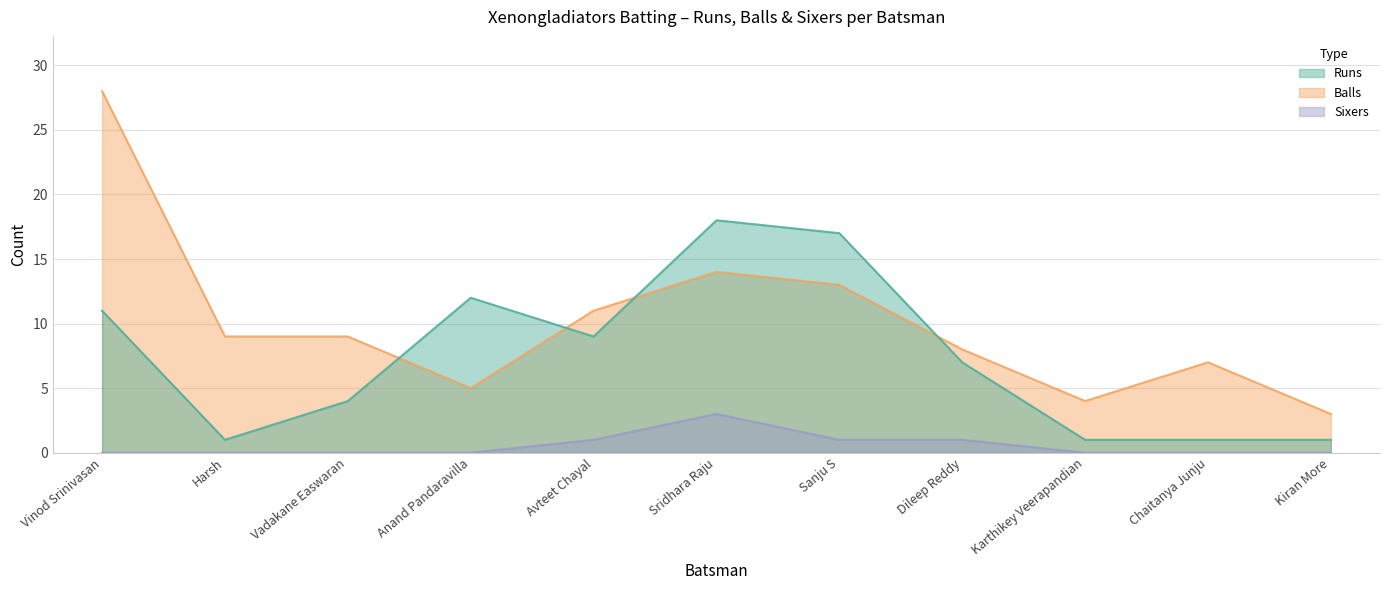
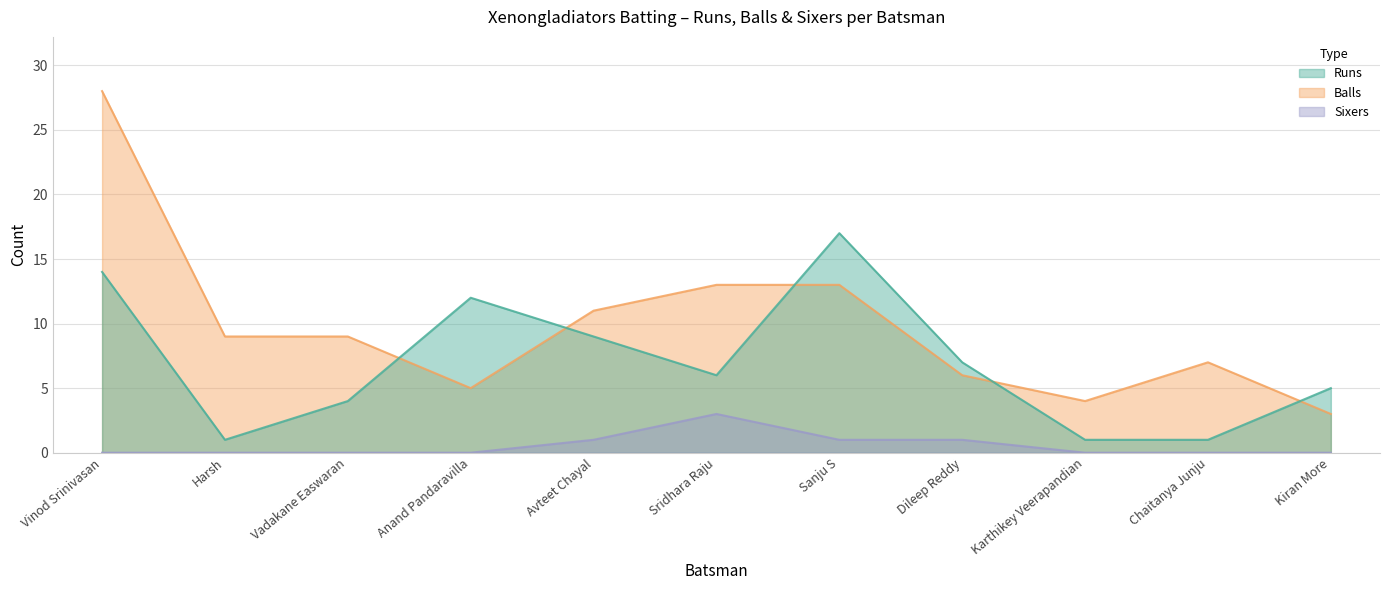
Runs, Vinod Srinivasan: 11 -> 14
Balls, Sridhara Raju: 14 -> 13
Runs, Sridhara Raju: 18 -> 6
Balls, Dileep Reddy: 8 -> 6
Runs, Kiran More: 1 -> 5
